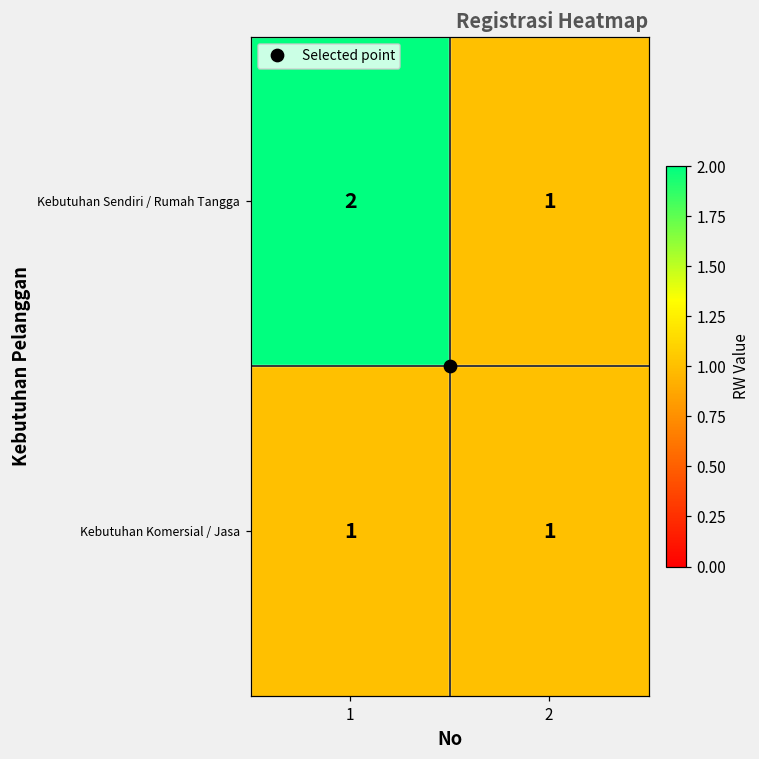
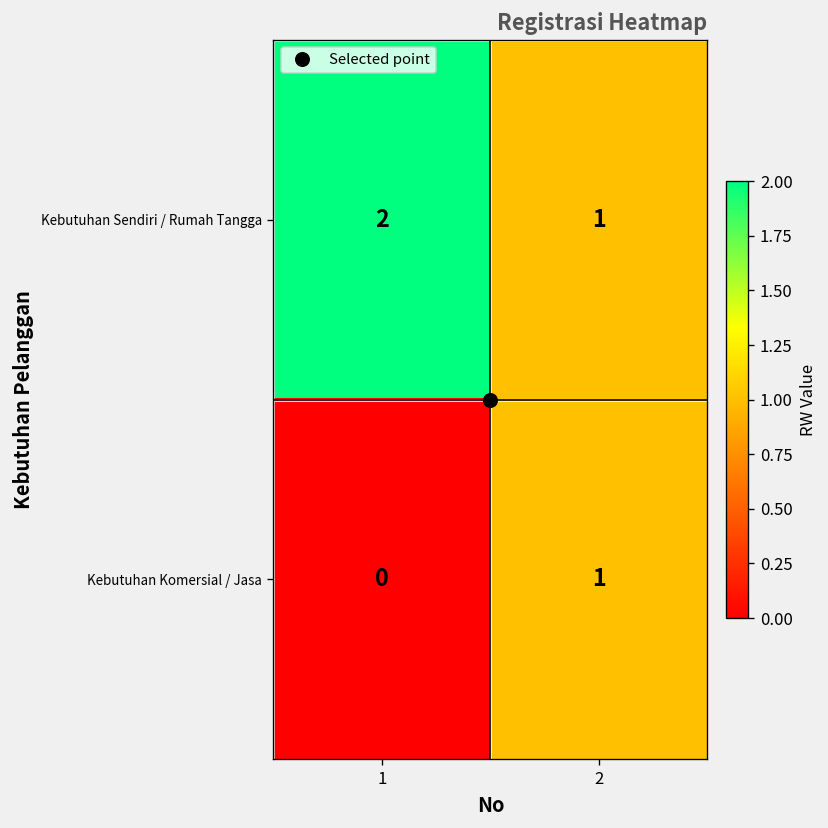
Kebutuhan Komersial / Jasa, 1: 1 -> 0
